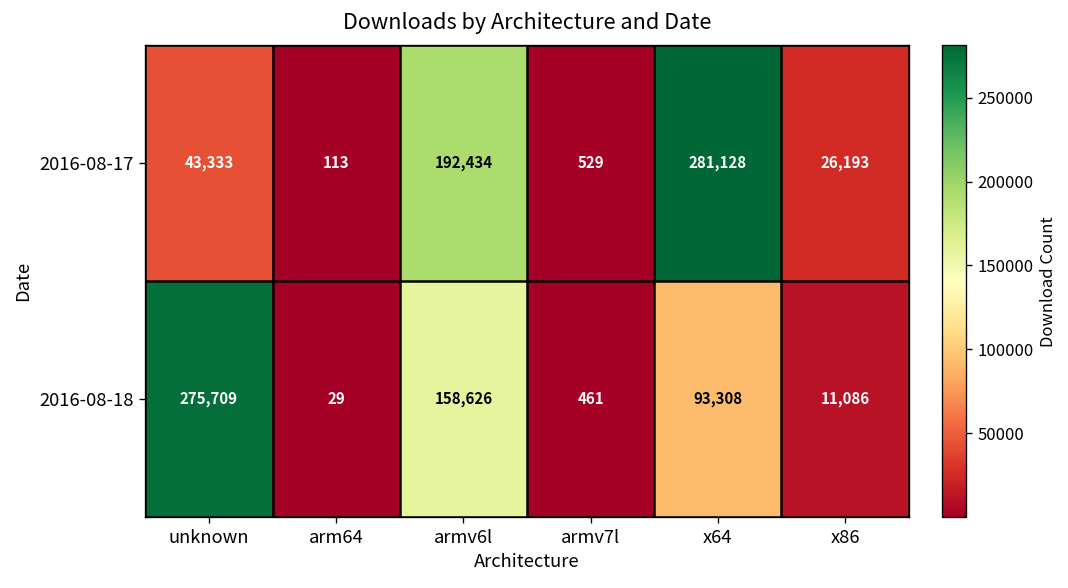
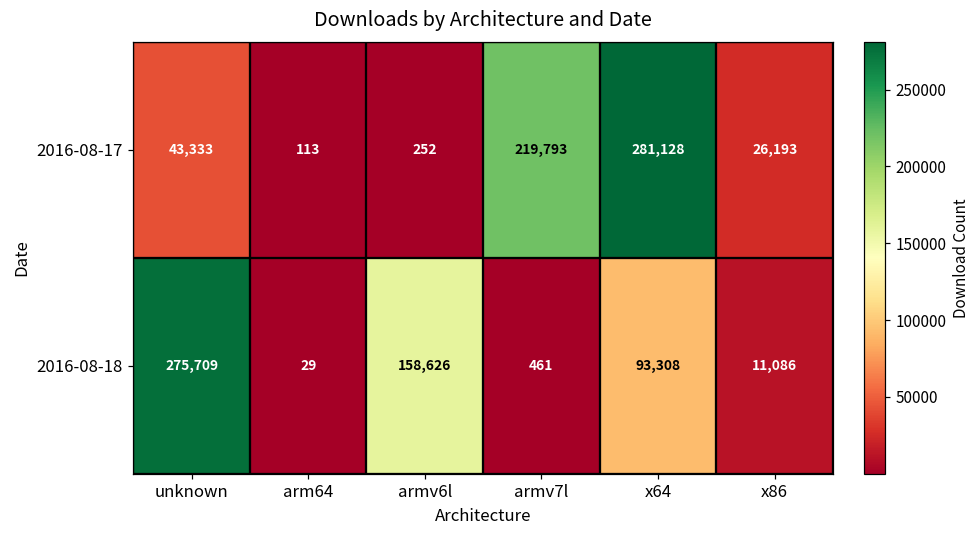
2016-08-17, armv6l: 192,434 -> 252
2016-08-17, armv7l: 529 -> 219,793
